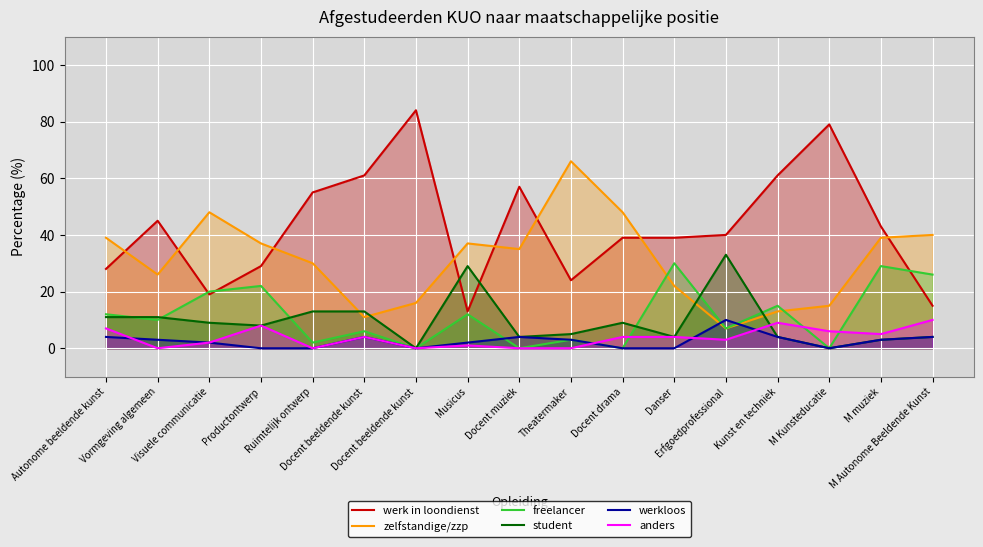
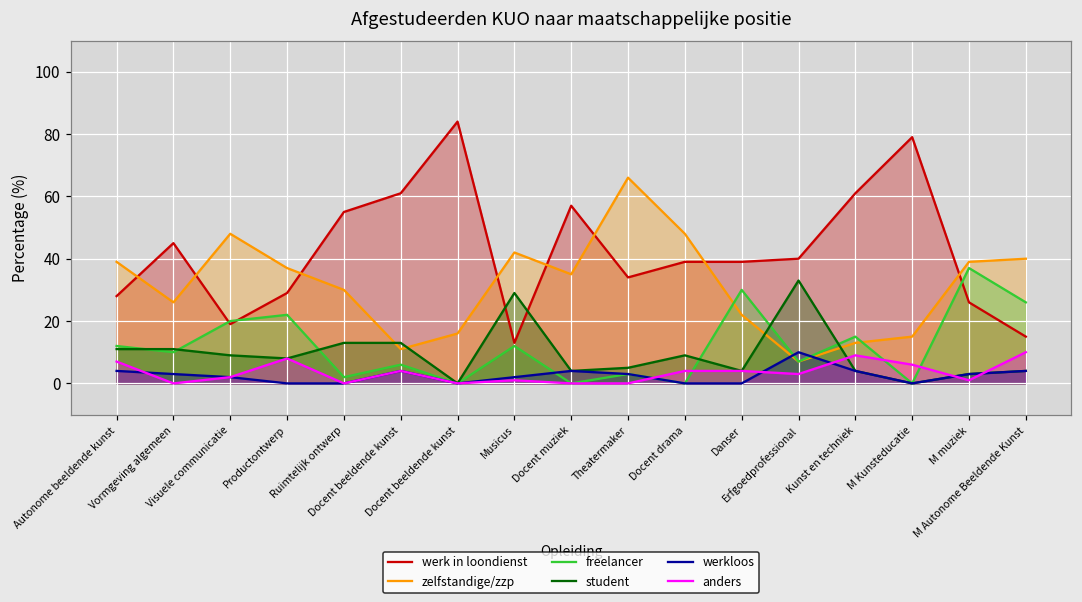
zelfstandige/zzp, Musicus: 37 -> 42
werk in loondienst, Theatermaker: 24 -> 34
werk in loondienst, M muziek: 43 -> 26
freelancer, M muziek: 29 -> 37
anders, M muziek: 5 -> 1
